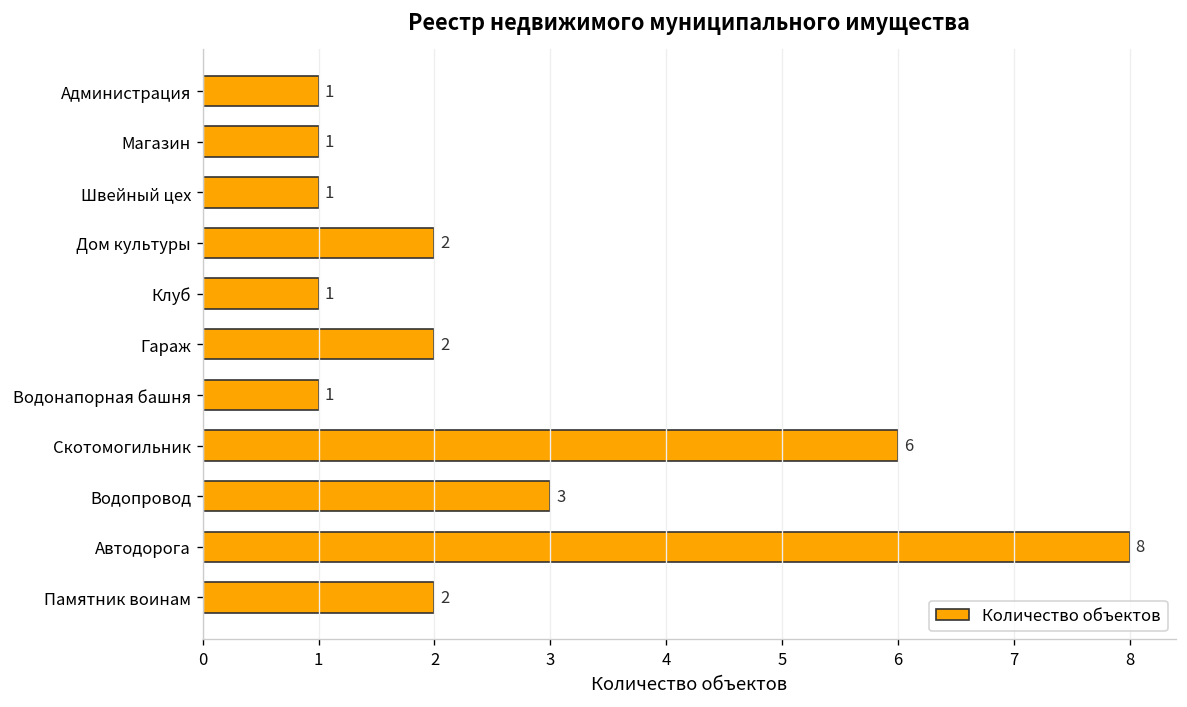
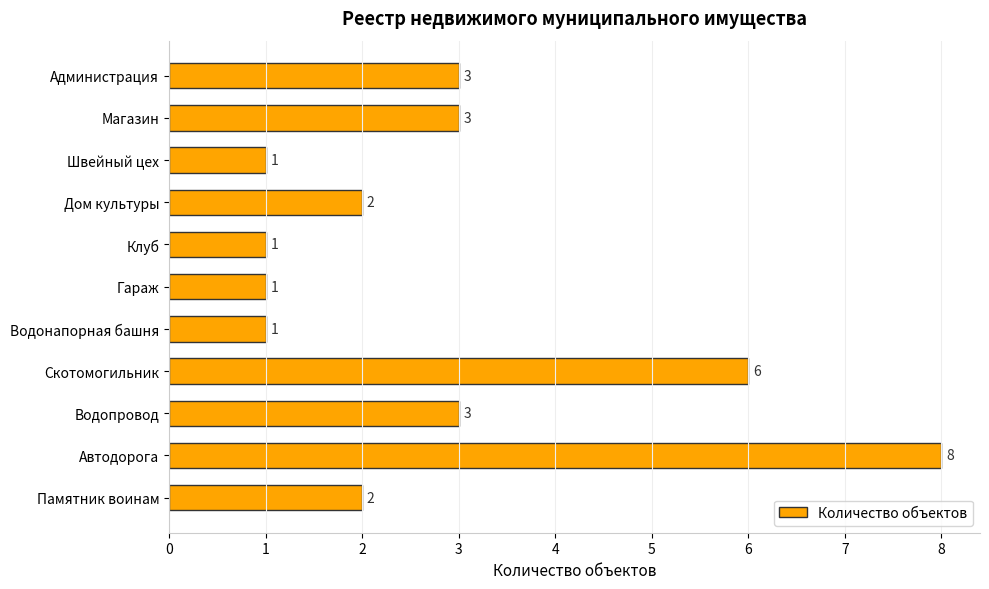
Администрация: 1 -> 3
Магазин: 1 -> 3
Гараж: 2 -> 1
